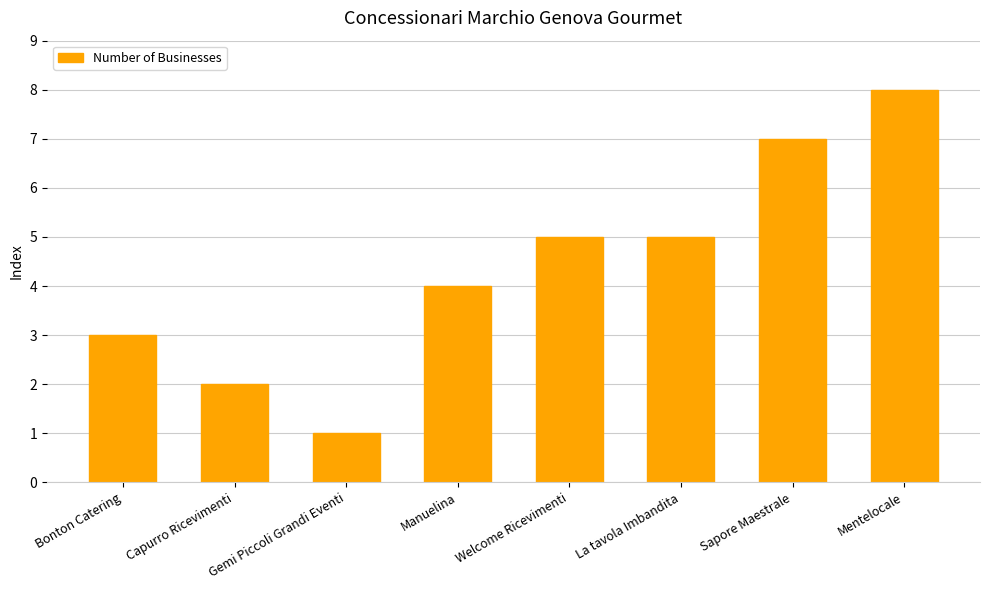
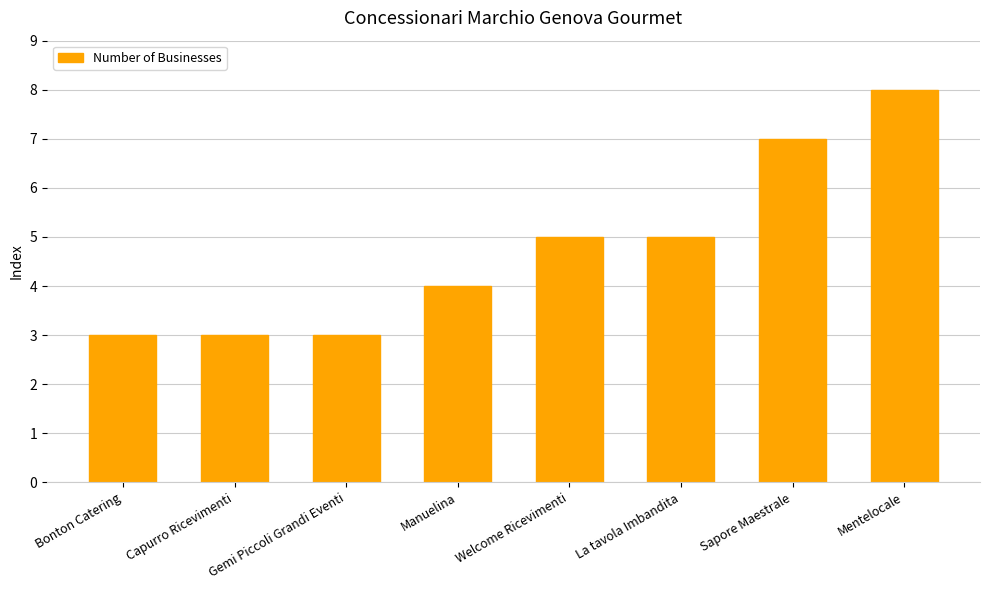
Capurro Ricevimenti: 2 -> 3
Gemi Piccoli Grandi Eventi: 1 -> 3
